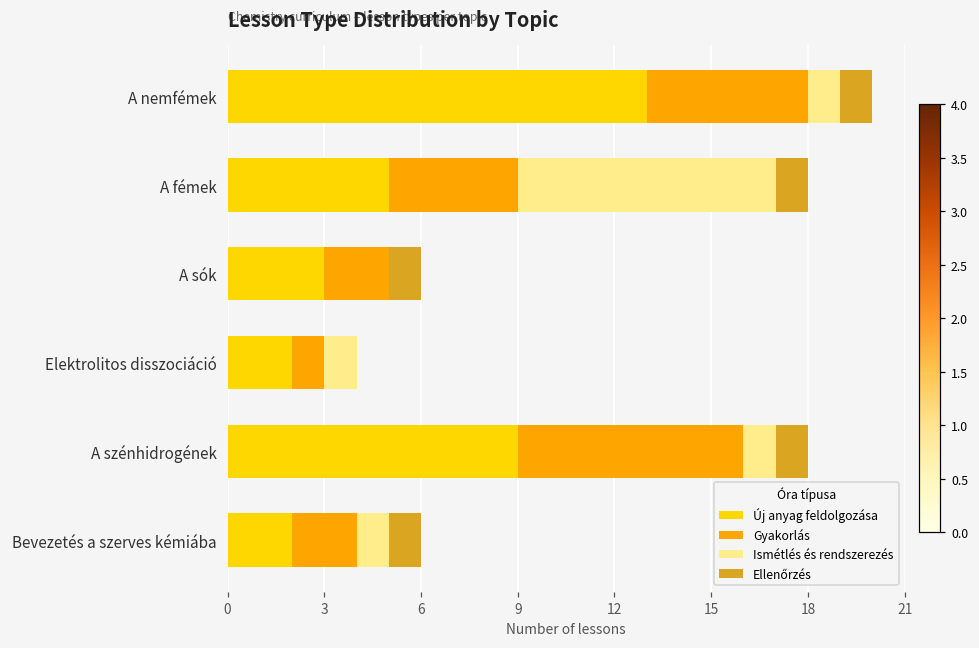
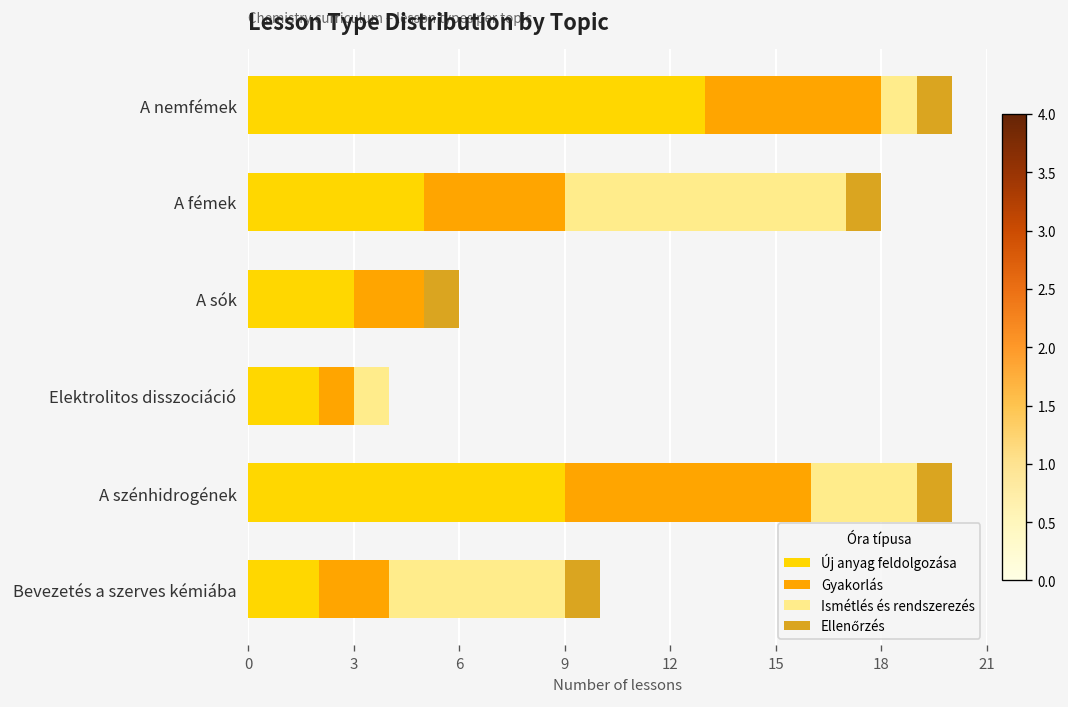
Ismétlés és rendszerezés, A szénhidrogének: 1 -> 3
Ismétlés és rendszerezés, Bevezetés a szerves kémiába: 1 -> 5
